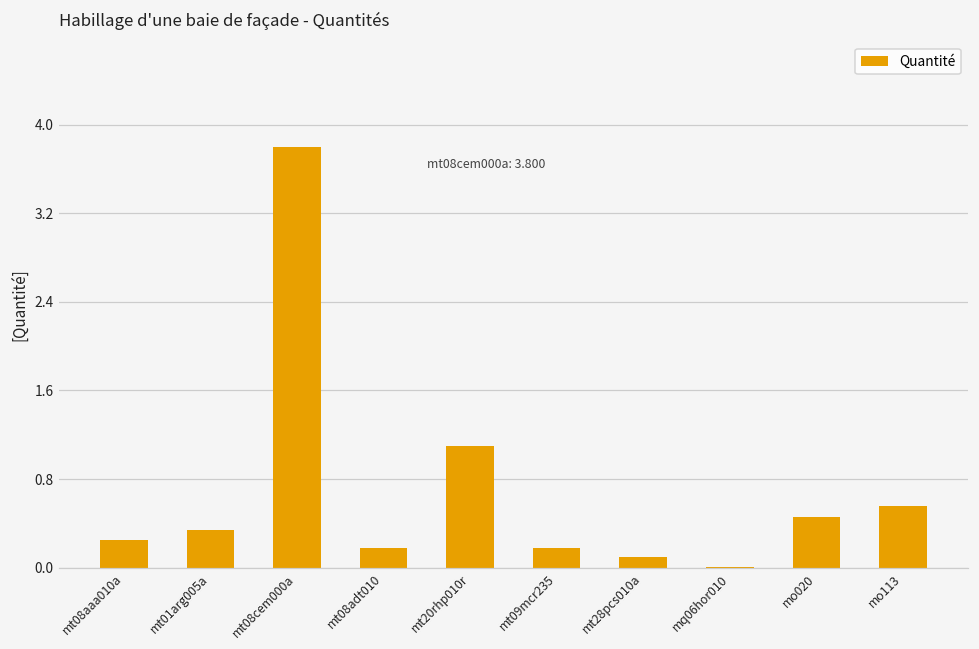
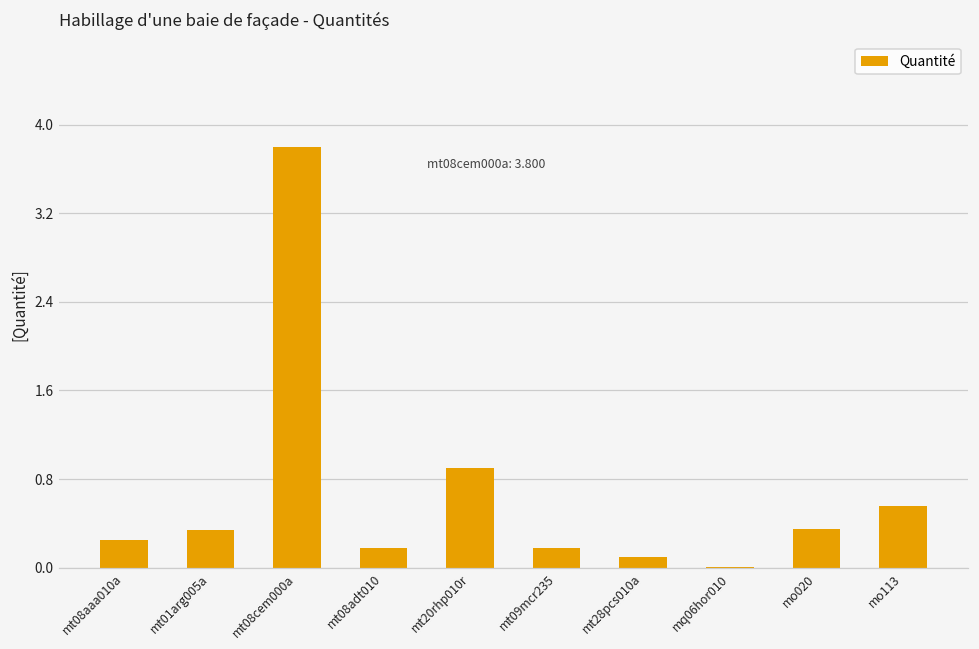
mt20rhp010r: 1.1 -> 0.9
mo020: 0.46 -> 0.35
